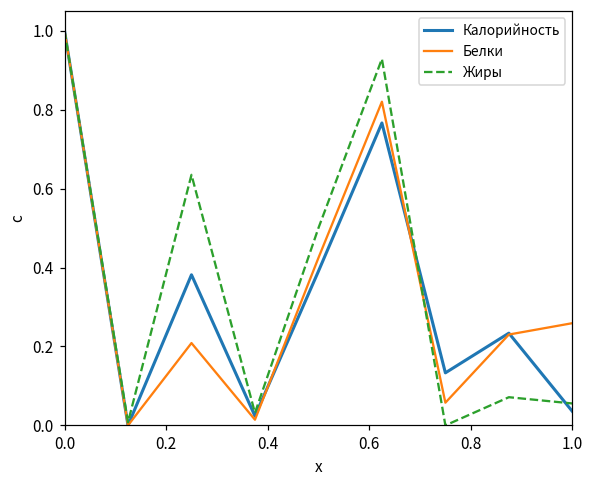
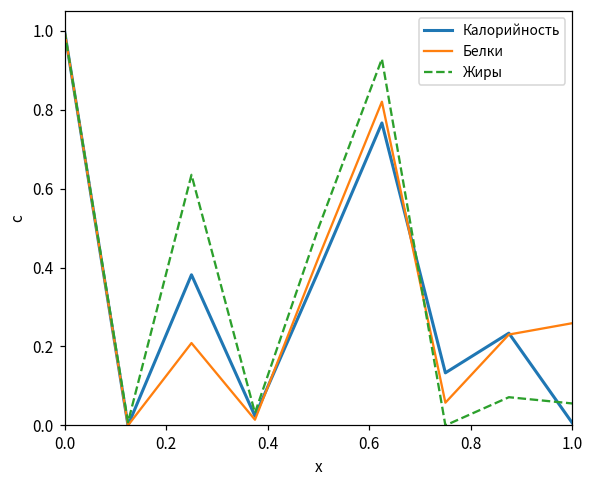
Калорийность, 1.0: 0.04 -> 0.01
